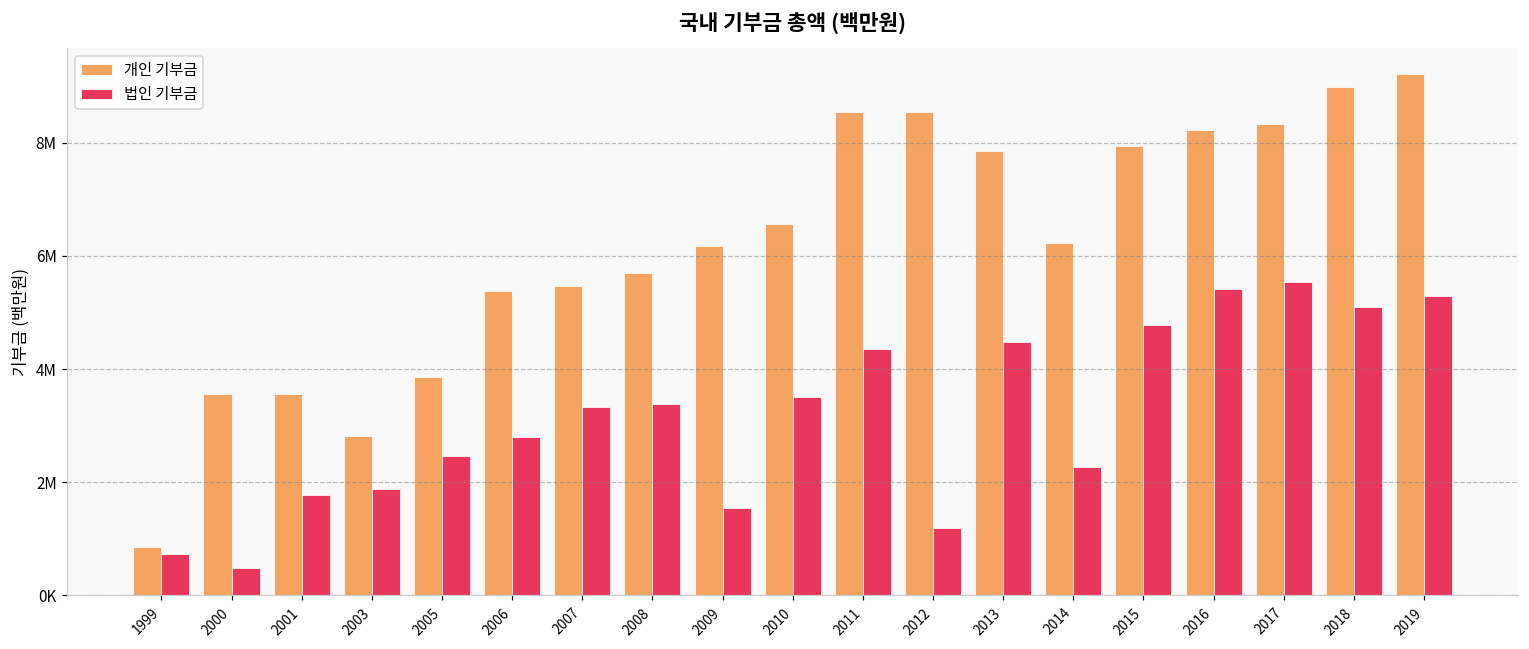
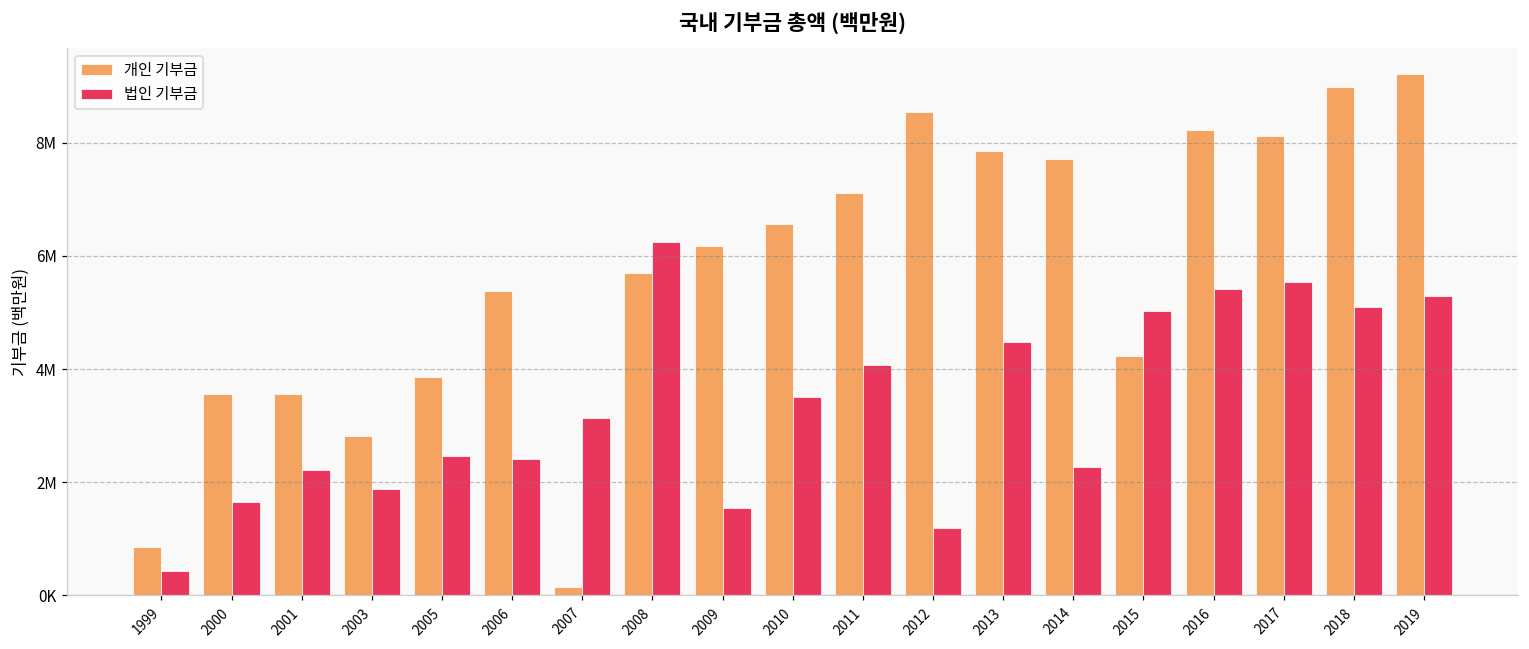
법인 기부금, 1999: 700000 -> 400000
법인 기부금, 2000: 500000 -> 1600000
법인 기부금, 2001: 1800000 -> 2200000
법인 기부금, 2006: 2800000 -> 2400000
개인 기부금, 2007: 5500000 -> 200000
법인 기부금, 2007: 3300000 -> 3100000
법인 기부금, 2008: 3400000 -> 6200000
개인 기부금, 2011: 8500000 -> 7100000
법인 기부금, 2011: 4400000 -> 4100000
개인 기부금, 2014: 6200000 -> 7700000
개인 기부금, 2015: 7900000 -> 4200000
법인 기부금, 2015: 4800000 -> 5000000
개인 기부금, 2017: 8300000 -> 8100000
